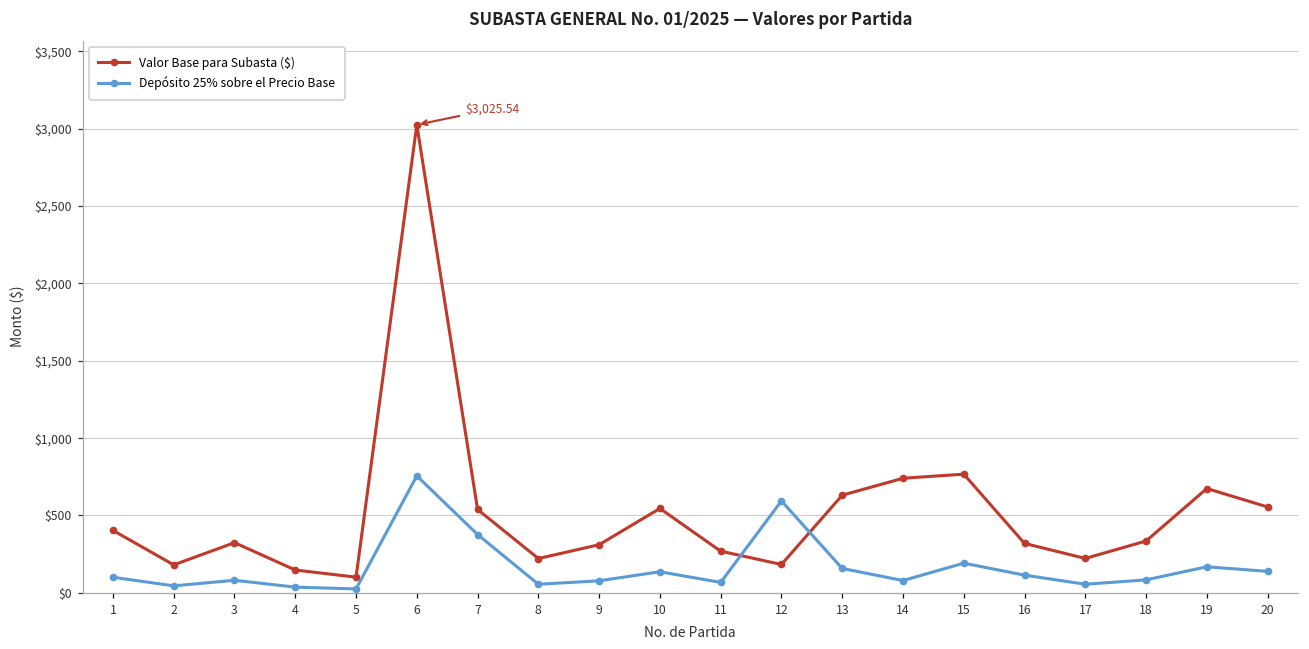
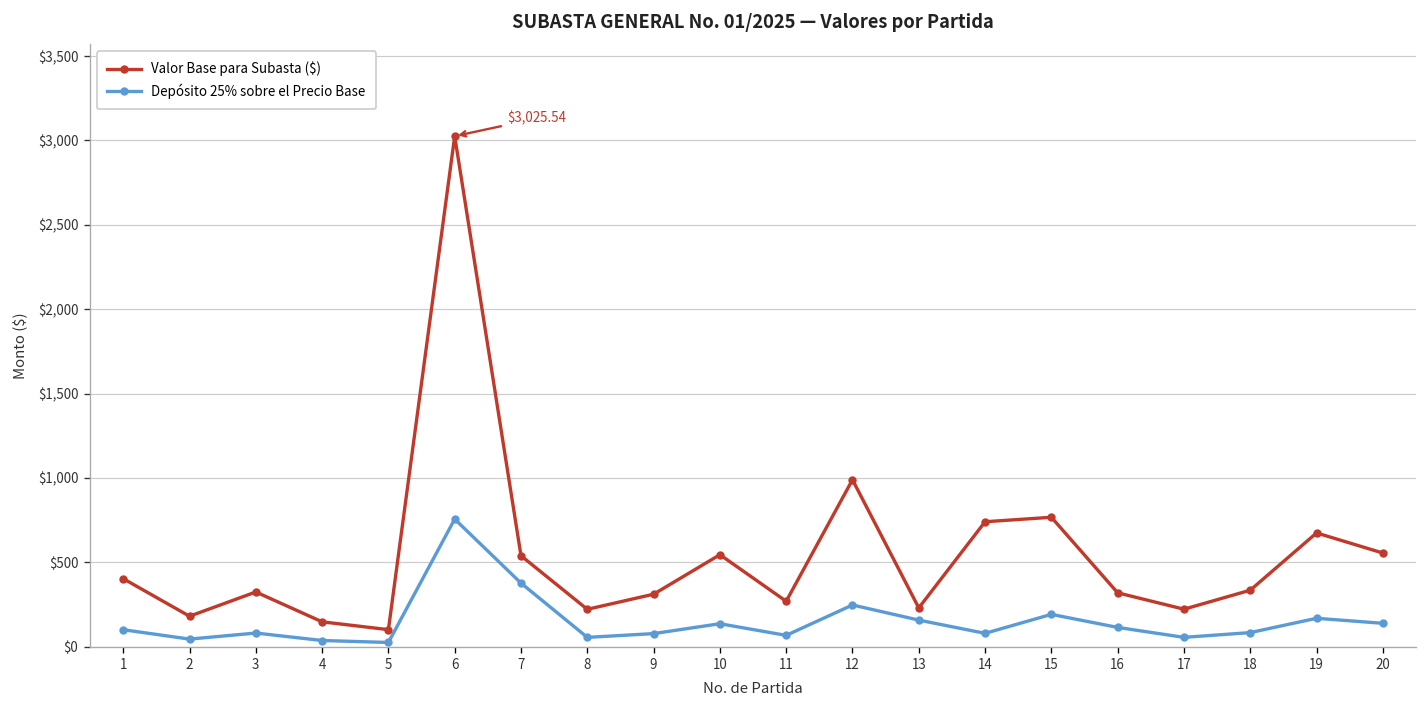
Valor Base para Subasta ($), 12: $180 -> $990
Depósito 25% sobre el Precio Base, 12: $590 -> $250
Valor Base para Subasta ($), 13: $630 -> $230
